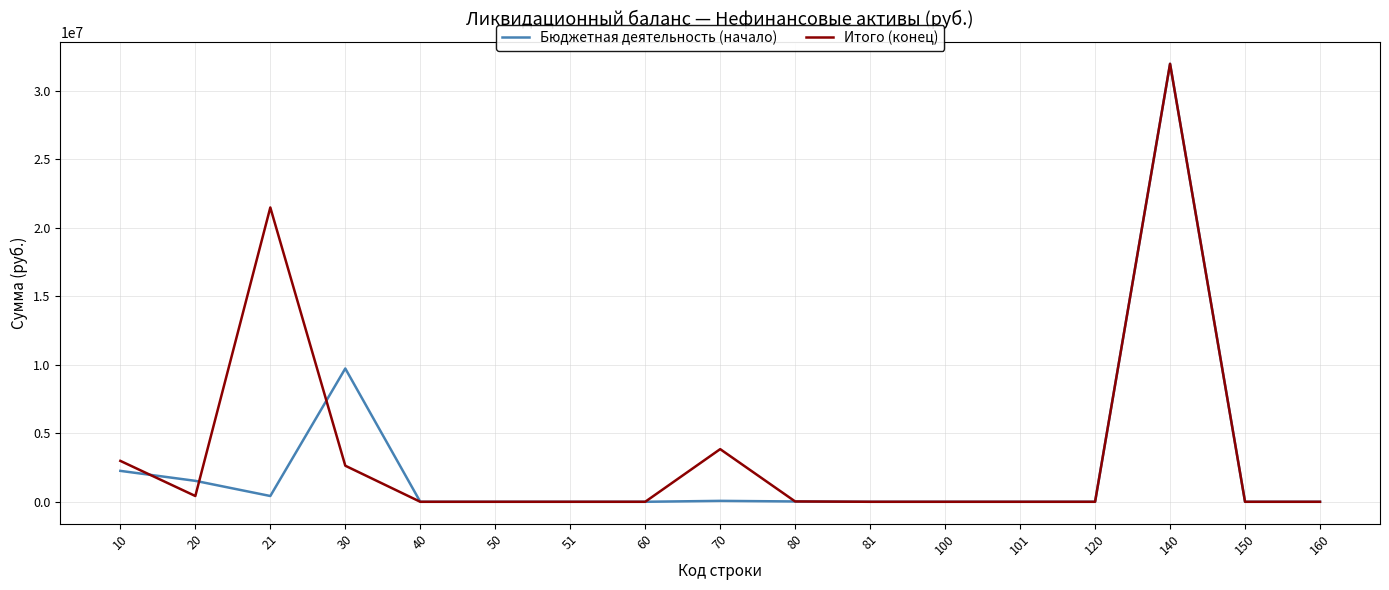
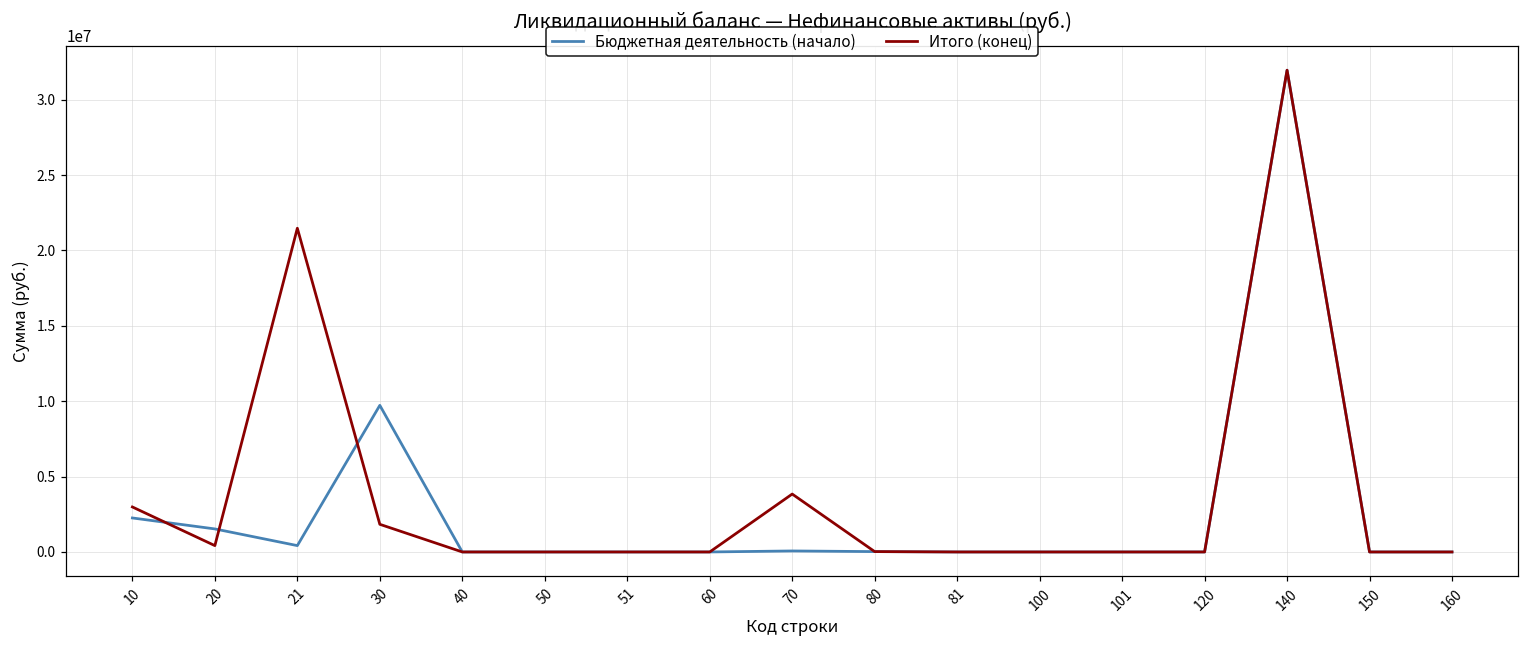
Итого (конец), 30: 2600000 -> 1800000
